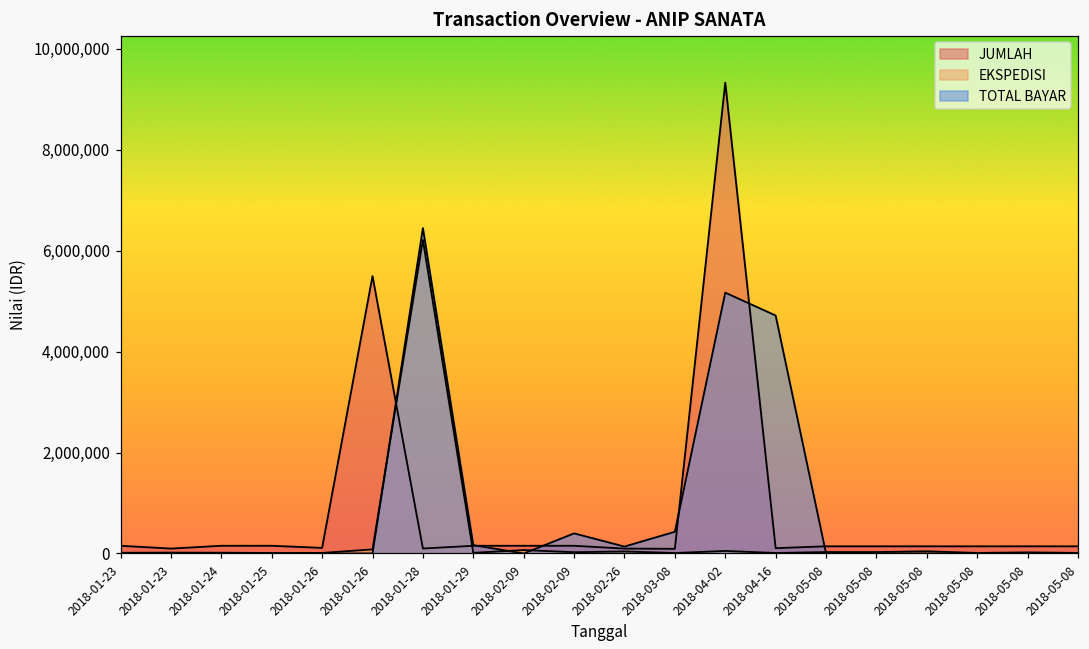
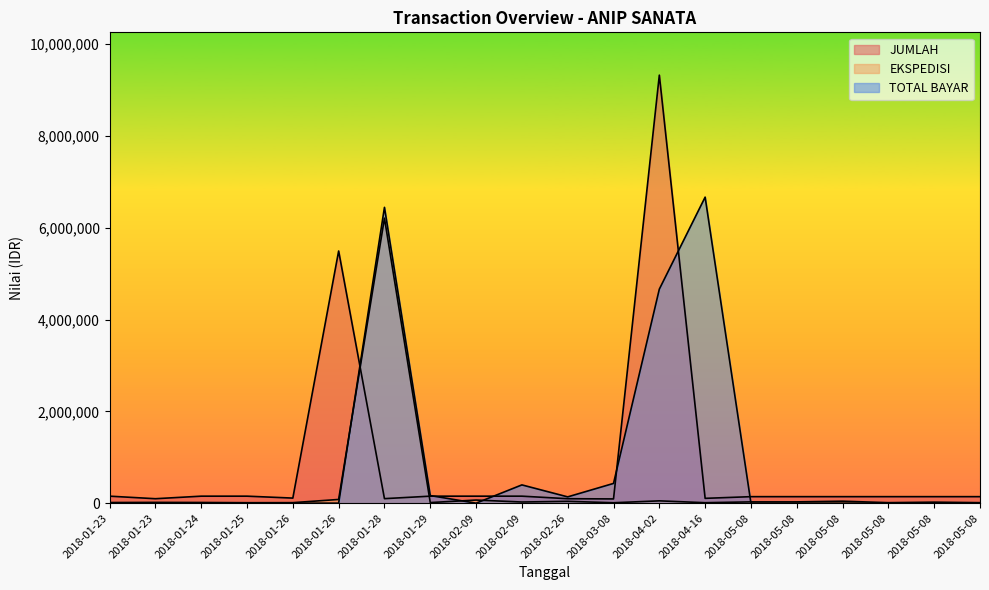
TOTAL BAYAR, 2018-04-02: 5,200,000 -> 4,700,000
TOTAL BAYAR, 2018-04-16: 4,700,000 -> 6,700,000
